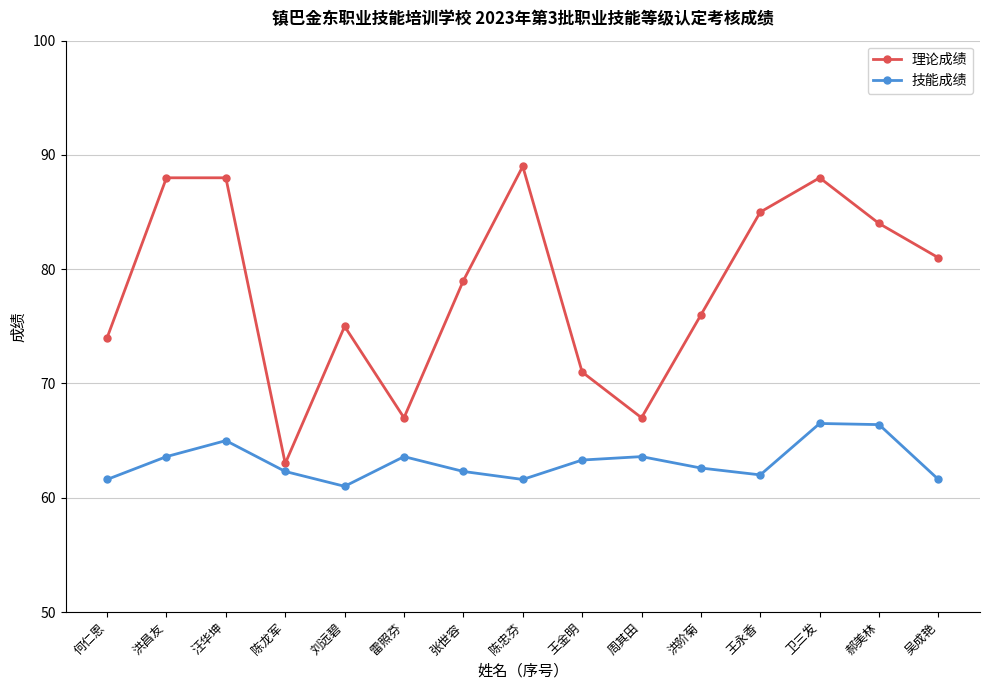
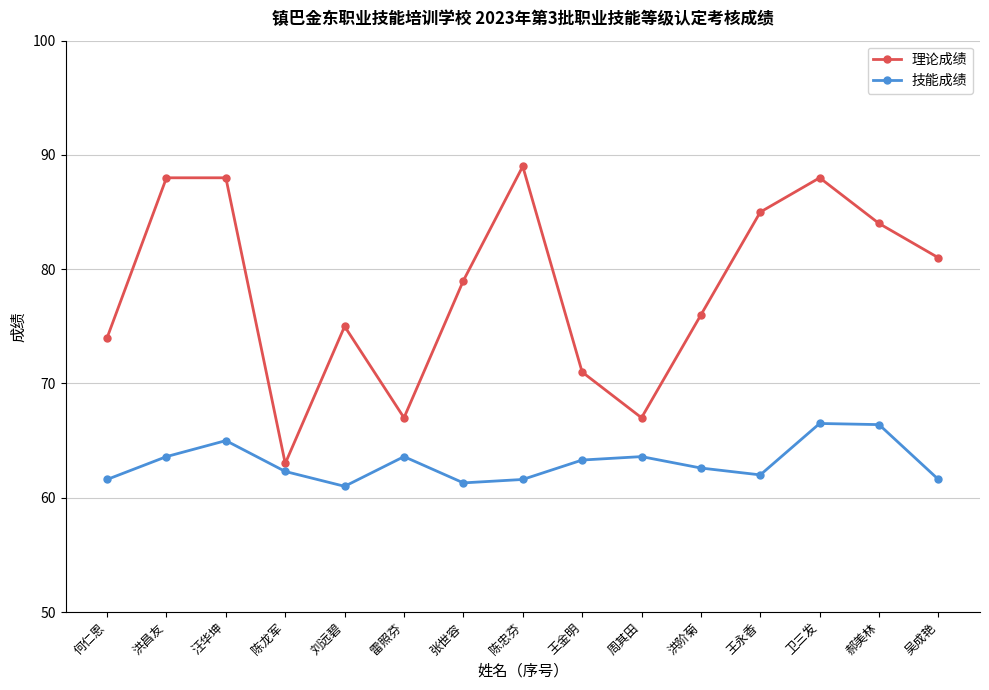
技能成绩, 张世容: 62.3 -> 61.3
